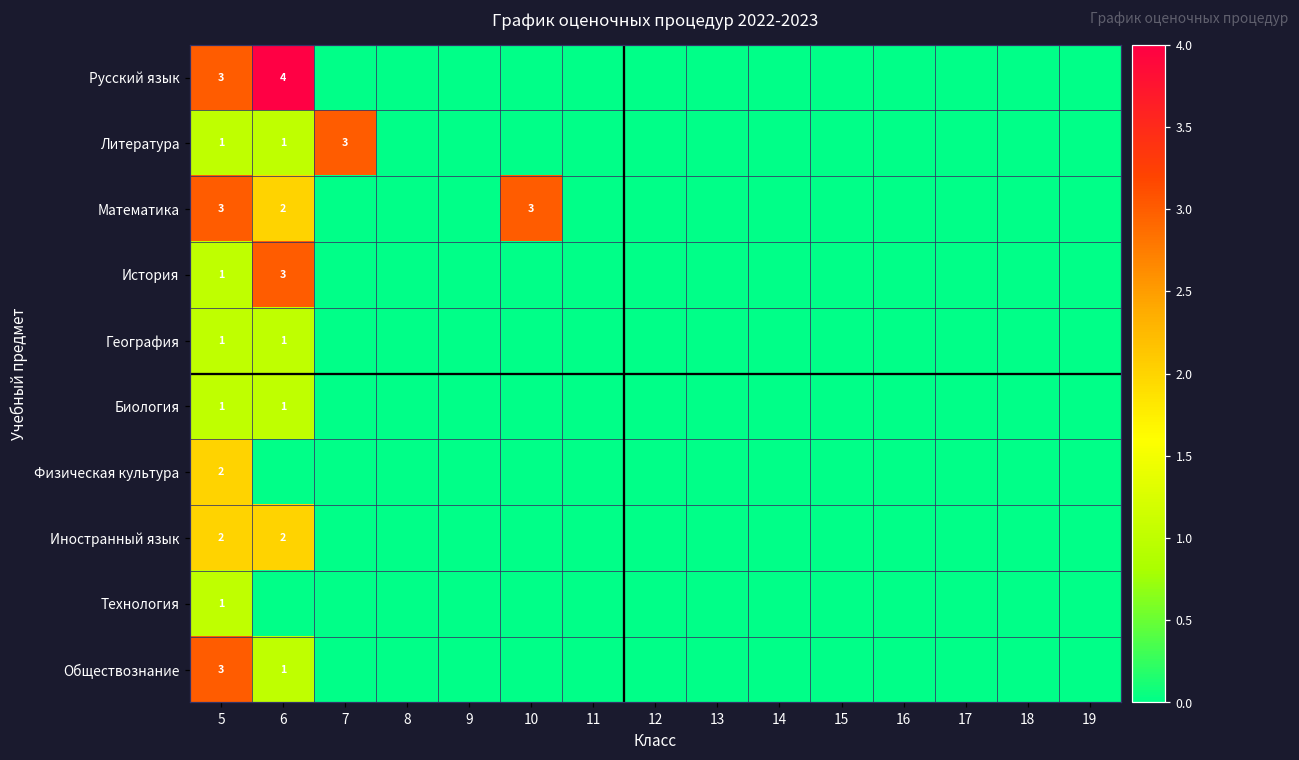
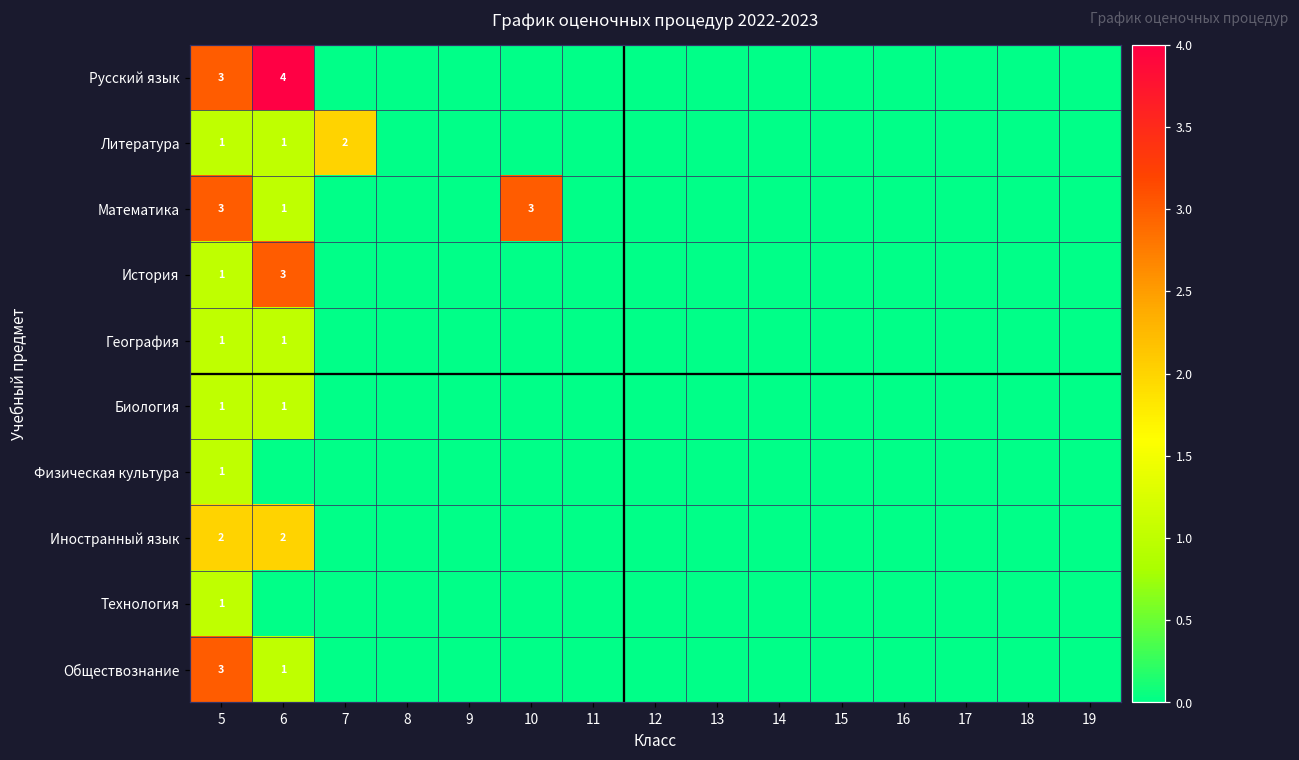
Литература, 7: 3 -> 2
Математика, 6: 2 -> 1
Физическая культура, 5: 2 -> 1
